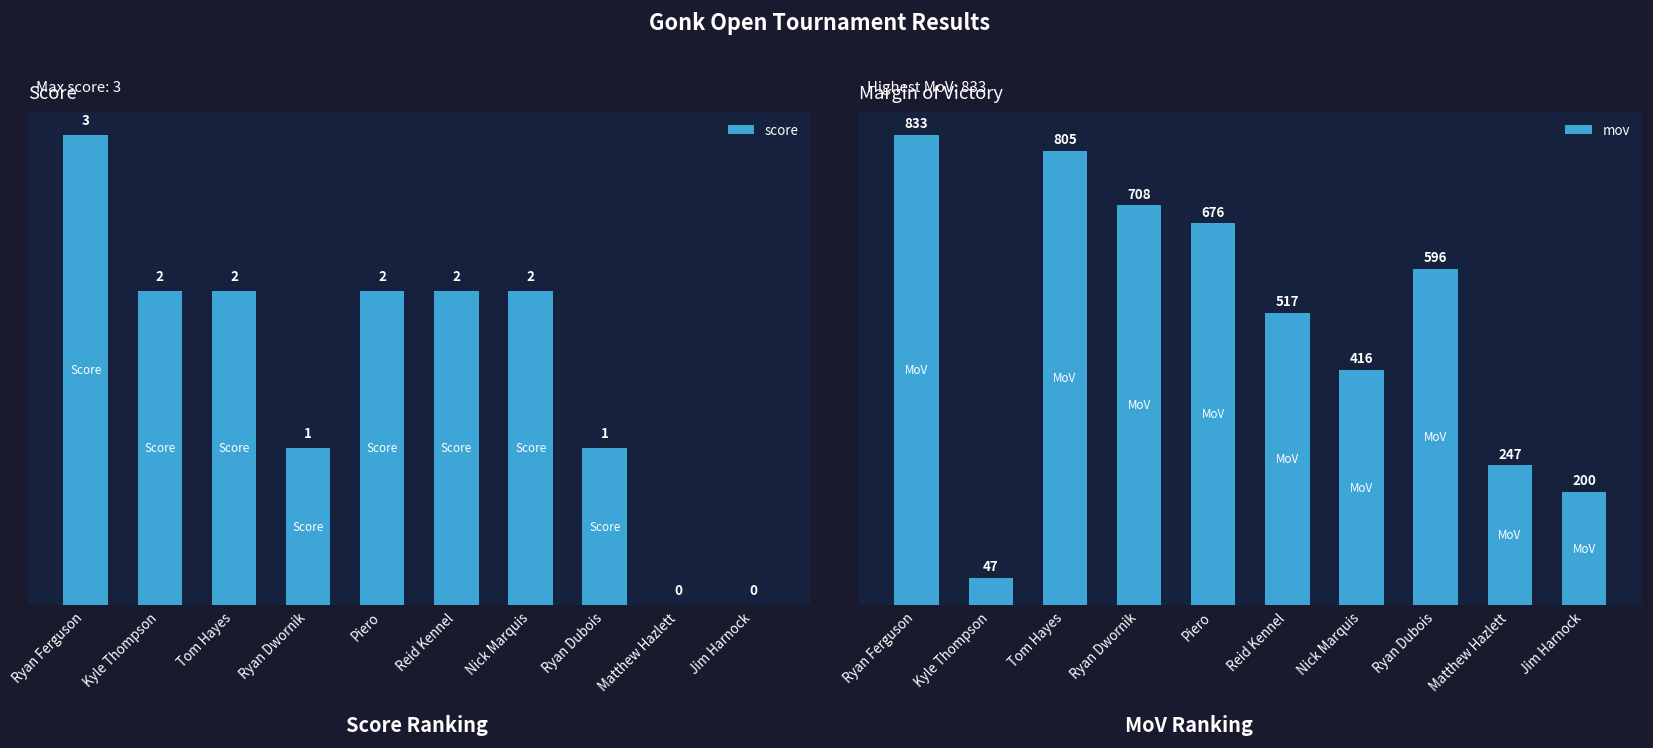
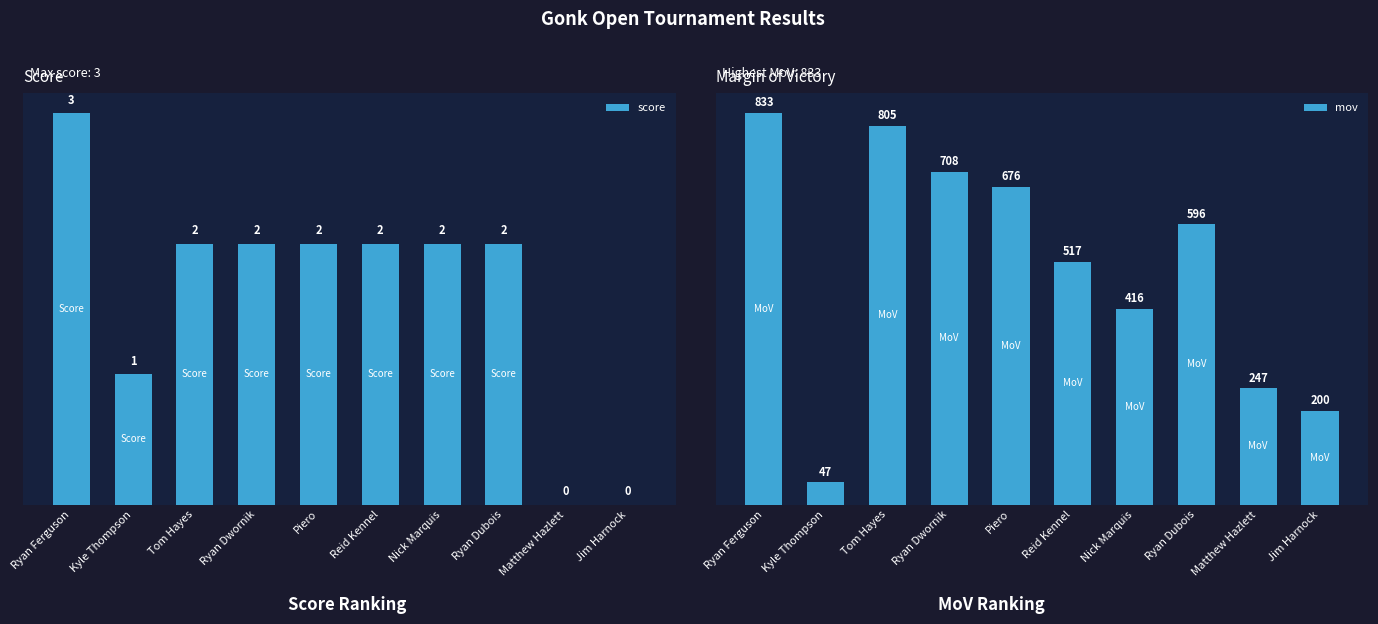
Score, Kyle Thompson: 2 -> 1
Score, Ryan Dwornik: 1 -> 2
Score, Ryan Dubois: 1 -> 2
